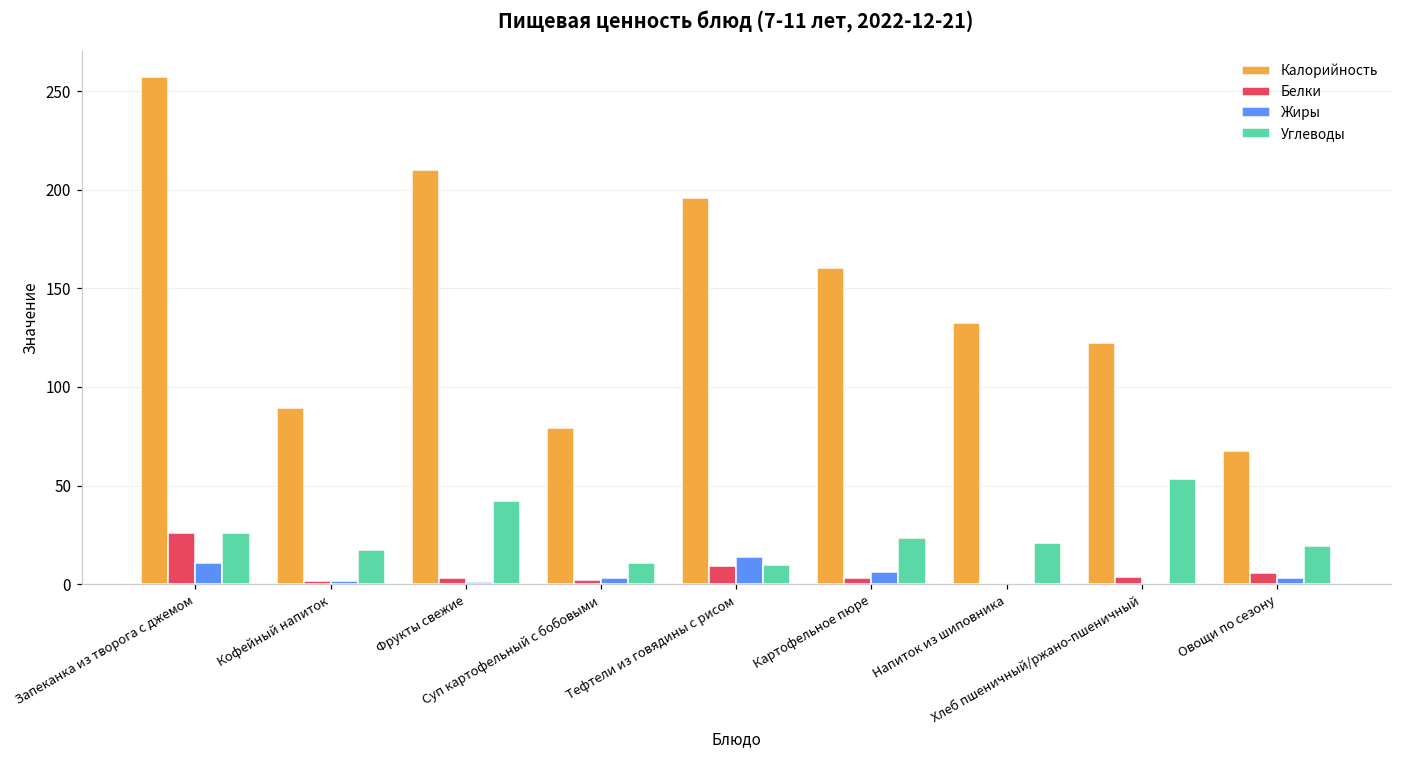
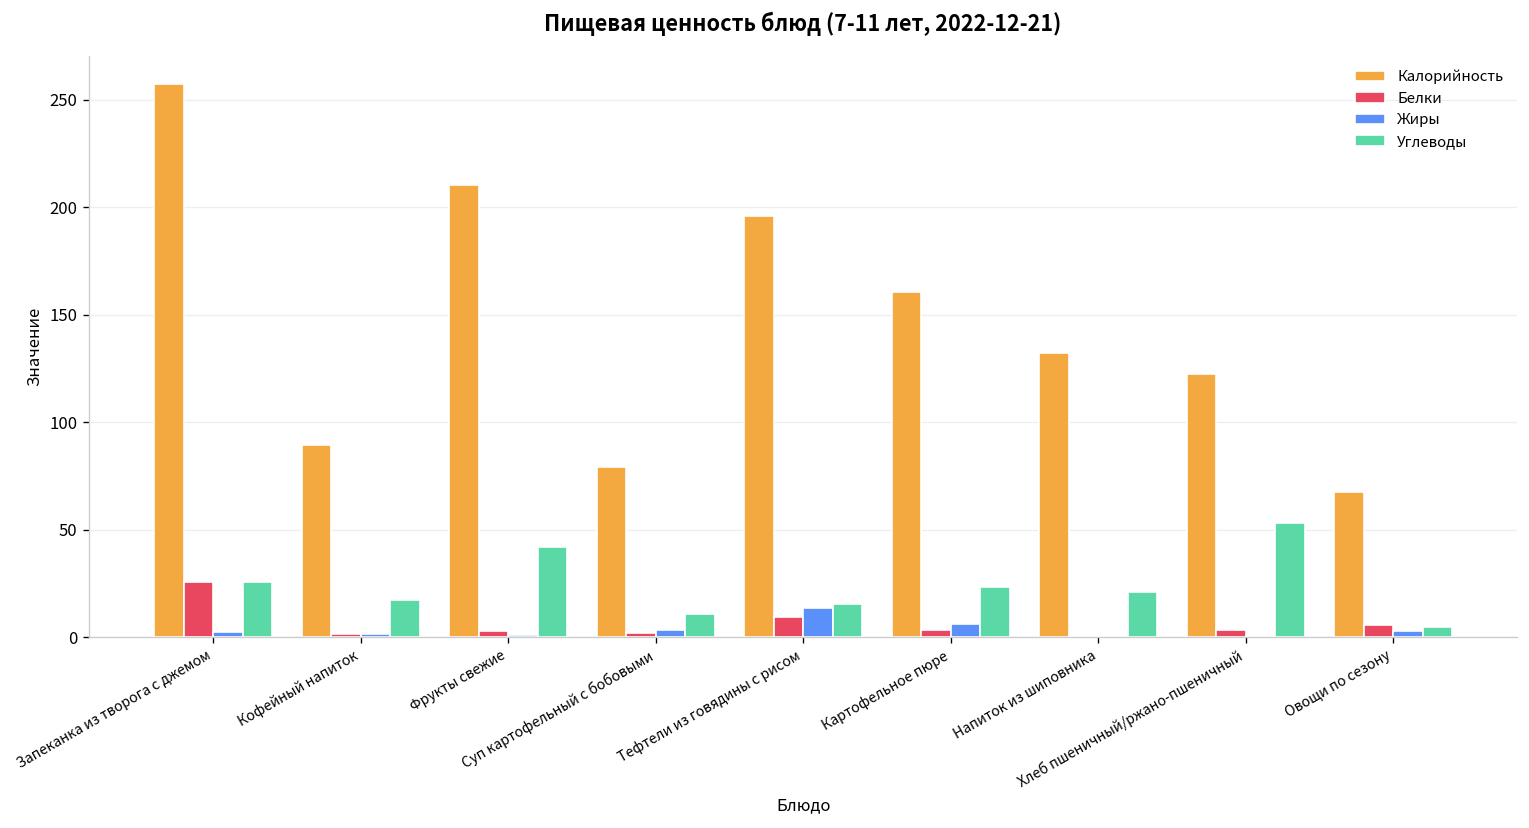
Жиры, Запеканка из творога с джемом: 11 -> 3
Углеводы, Тефтели из говядины с рисом: 9 -> 16
Углеводы, Овощи по сезону: 19 -> 5
